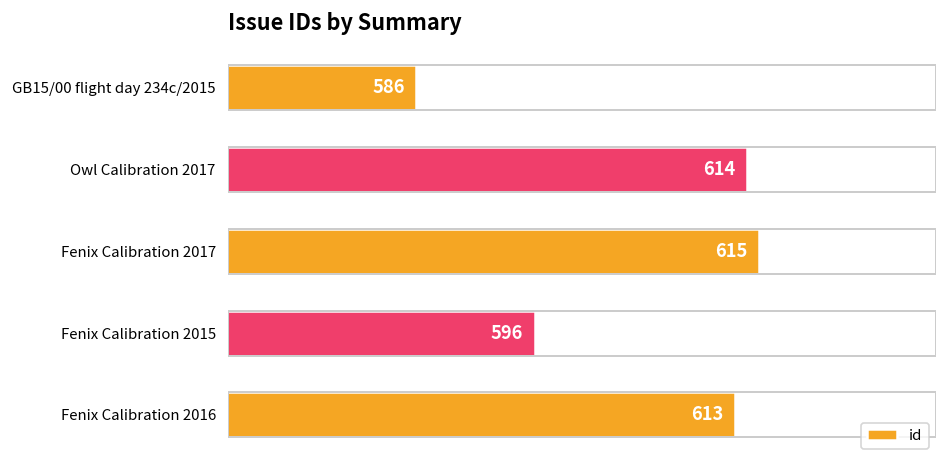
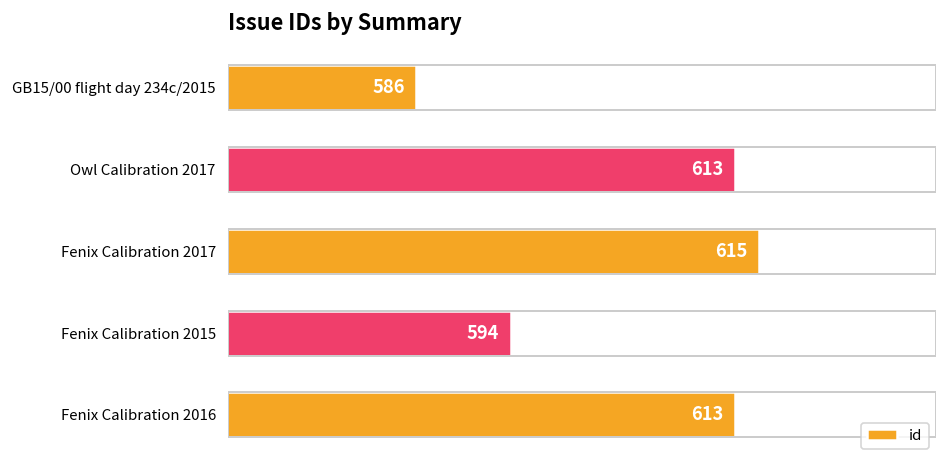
Owl Calibration 2017: 614 -> 613
Fenix Calibration 2015: 596 -> 594
